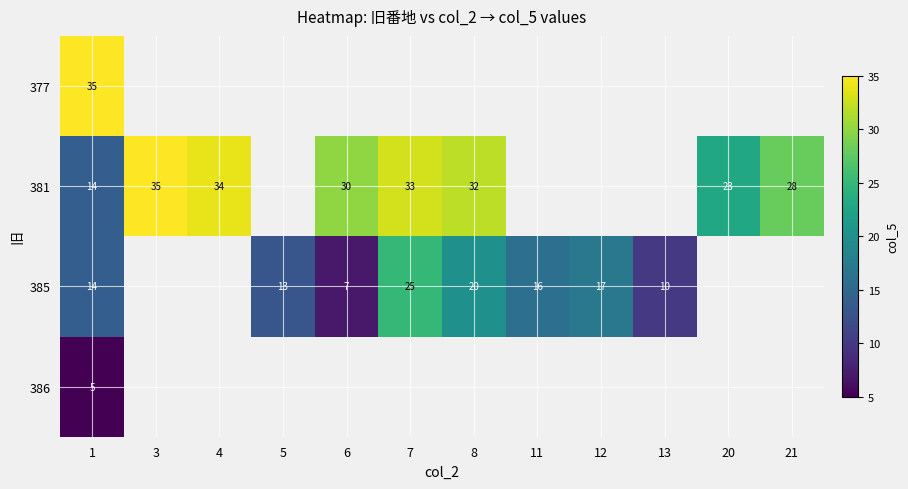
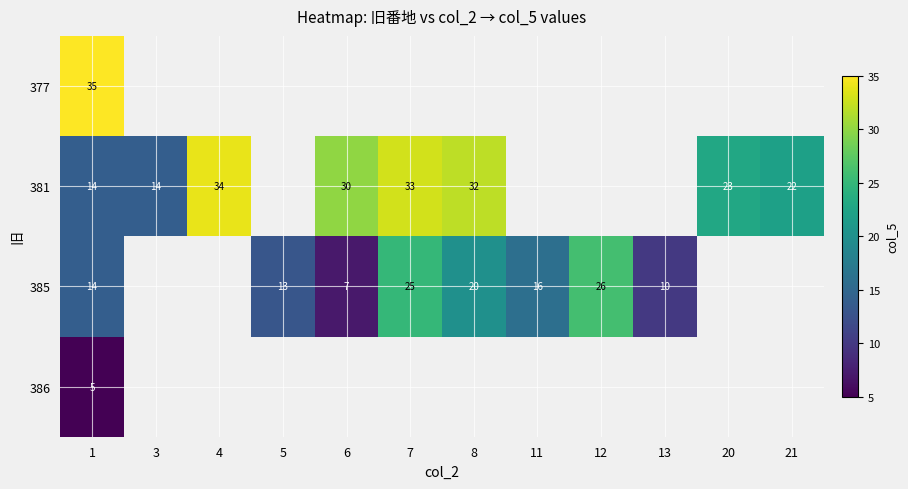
381, 3: 35 -> 14
381, 21: 28 -> 22
385, 12: 17 -> 26
